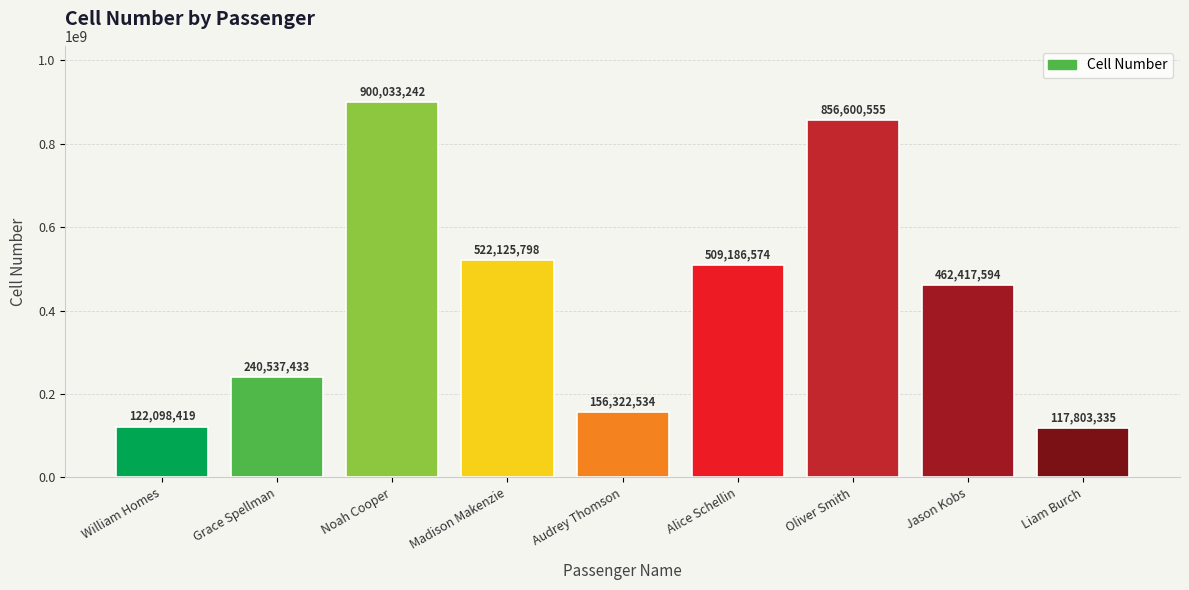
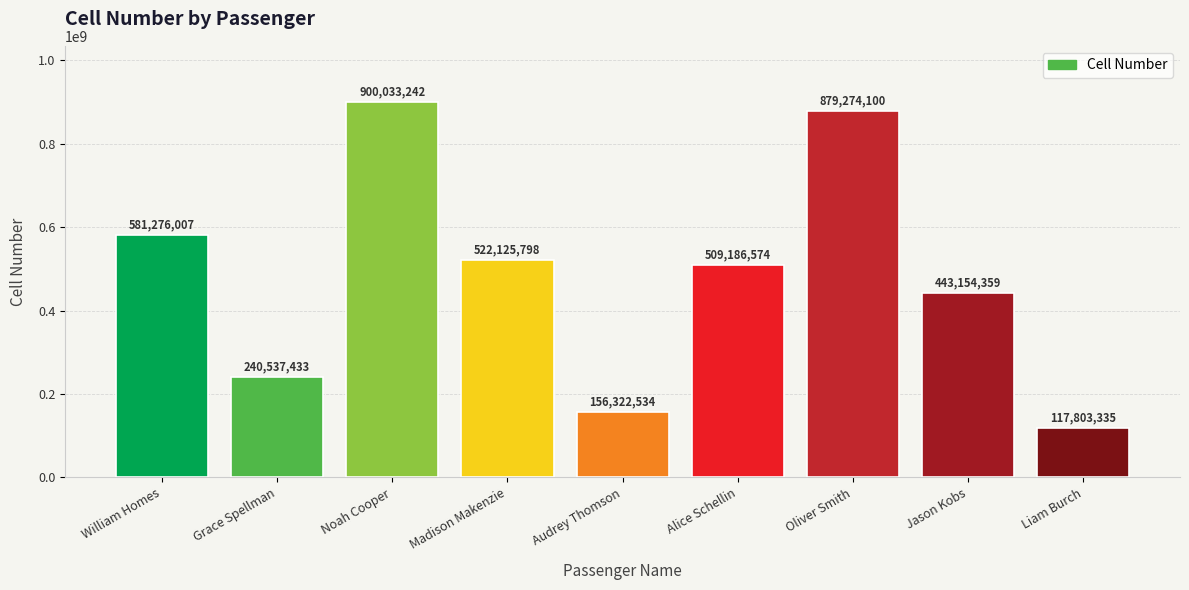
William Homes: 122,098,419 -> 581,276,007
Oliver Smith: 856,600,555 -> 879,274,100
Jason Kobs: 462,417,594 -> 443,154,359
